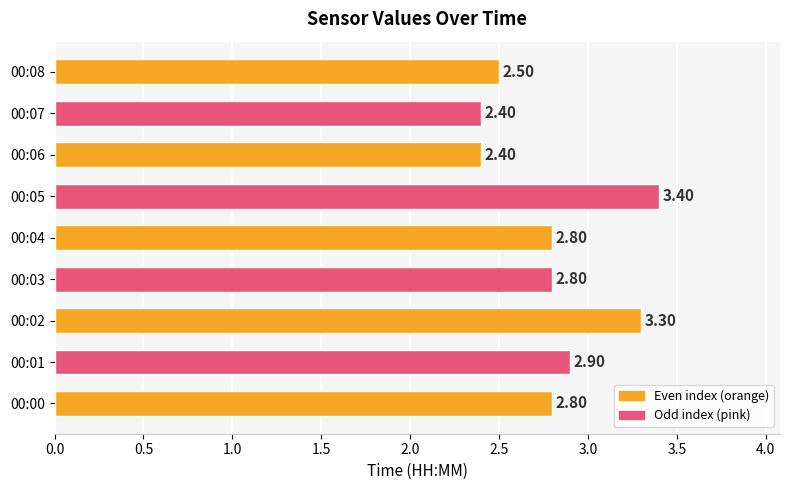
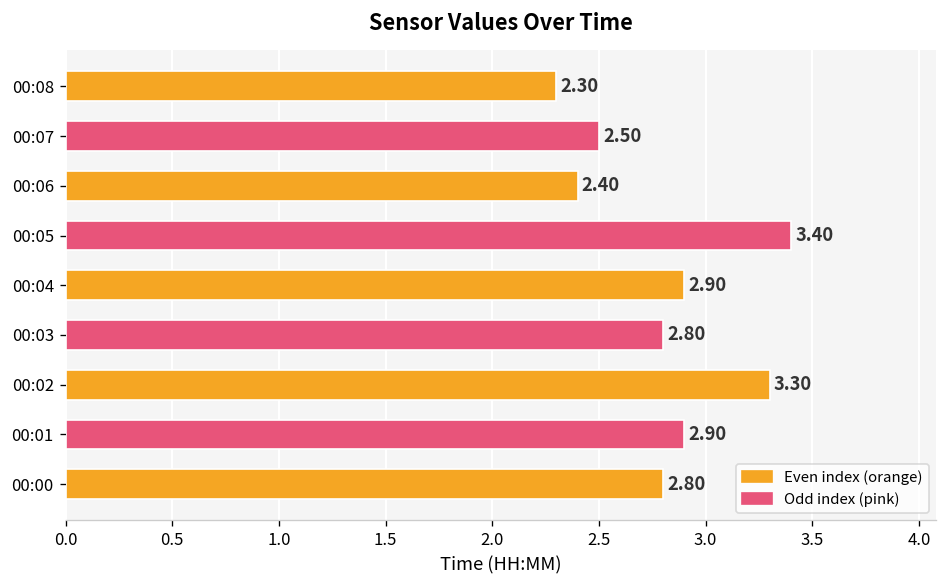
00:08: 2.50 -> 2.30
00:07: 2.40 -> 2.50
00:04: 2.80 -> 2.90
